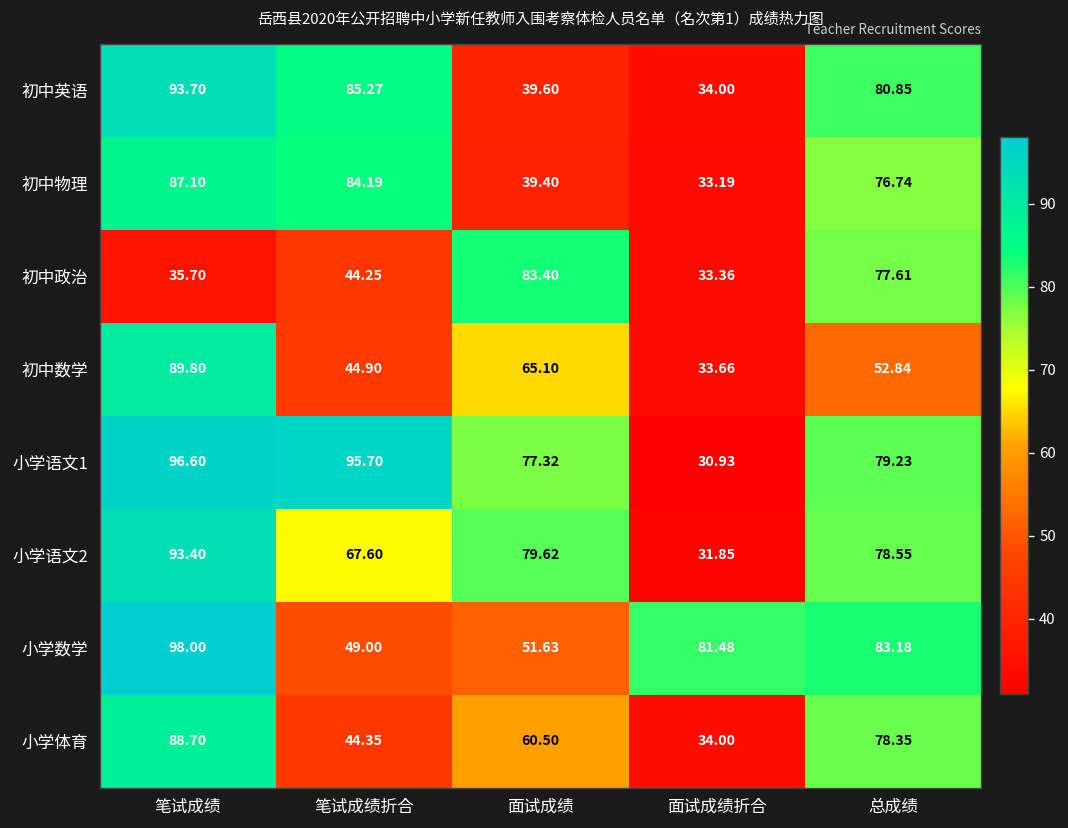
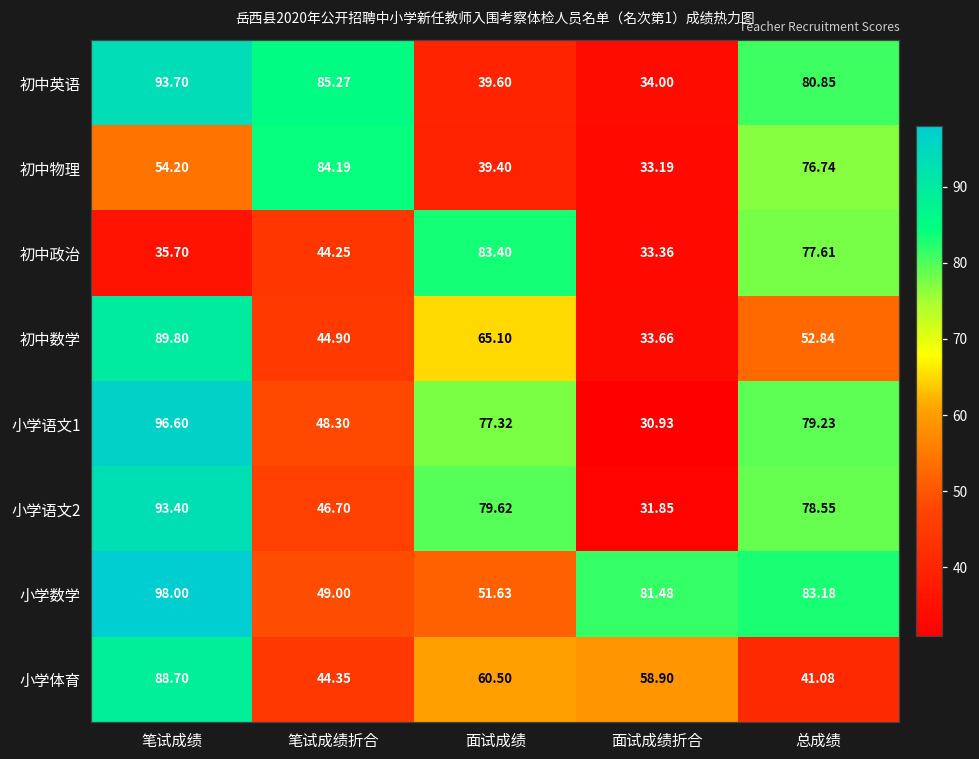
初中物理, 笔试成绩: 87.10 -> 54.20
小学语文1, 笔试成绩折合: 95.70 -> 48.30
小学语文2, 笔试成绩折合: 67.60 -> 46.70
小学体育, 面试成绩折合: 34.00 -> 58.90
小学体育, 总成绩: 78.35 -> 41.08
